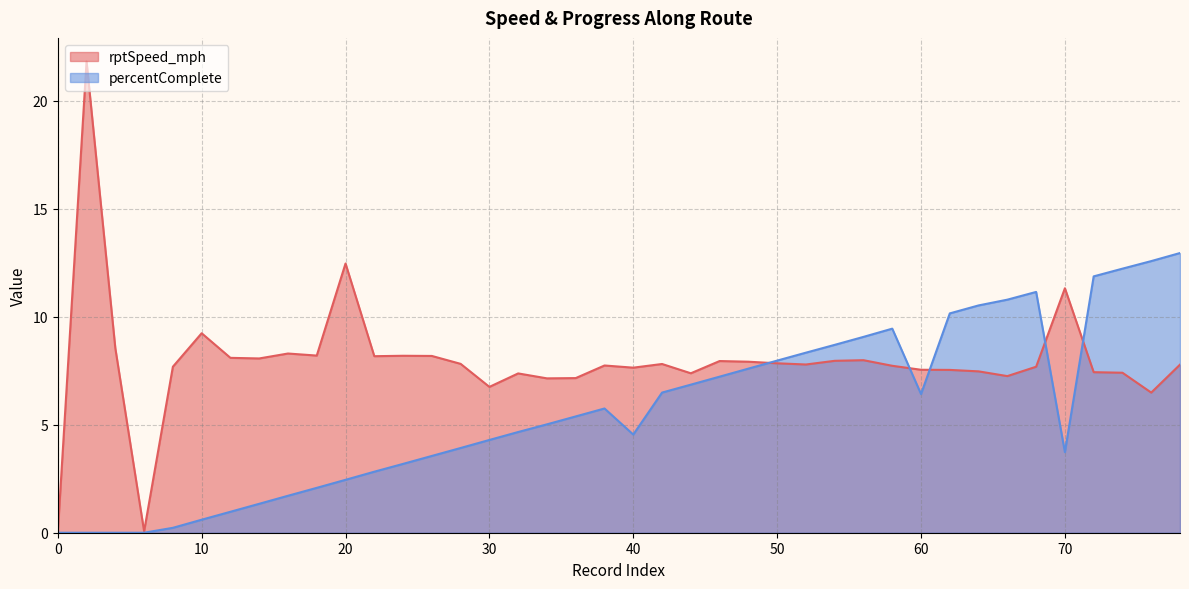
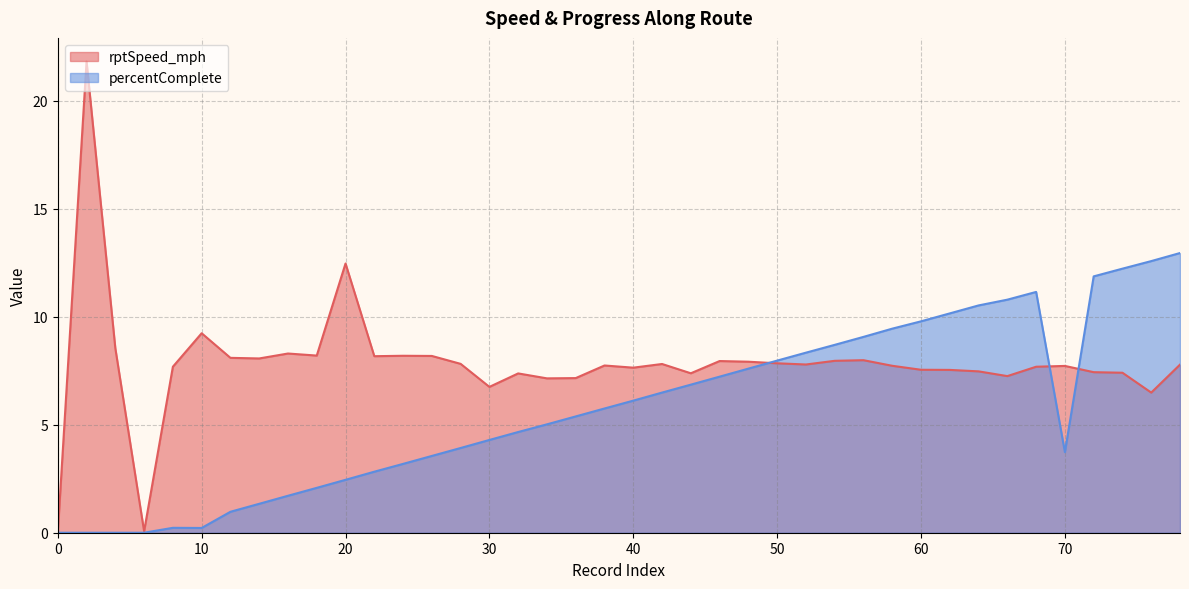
percentComplete, 10: 0.6 -> 0.2
percentComplete, 40: 4.5 -> 6.1
percentComplete, 60: 6.4 -> 9.8
rptSpeed_mph, 70: 11.3 -> 7.7
